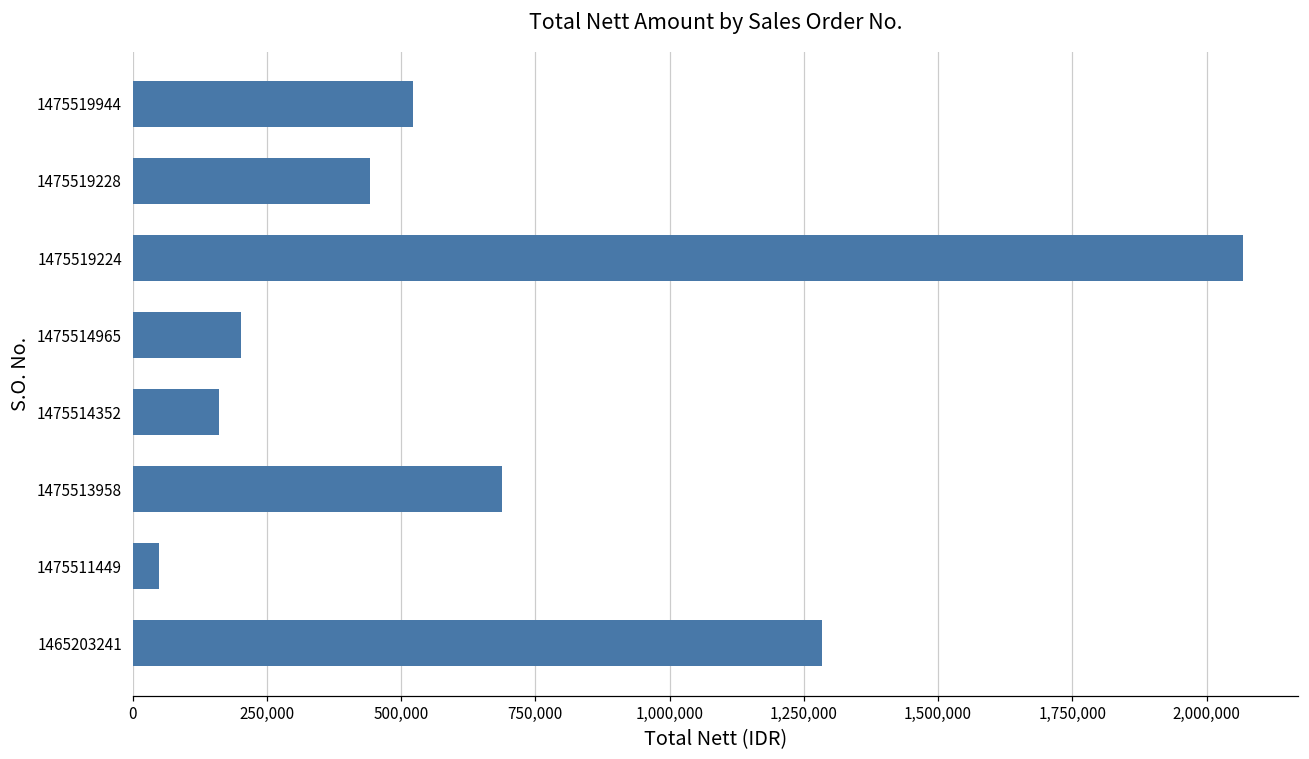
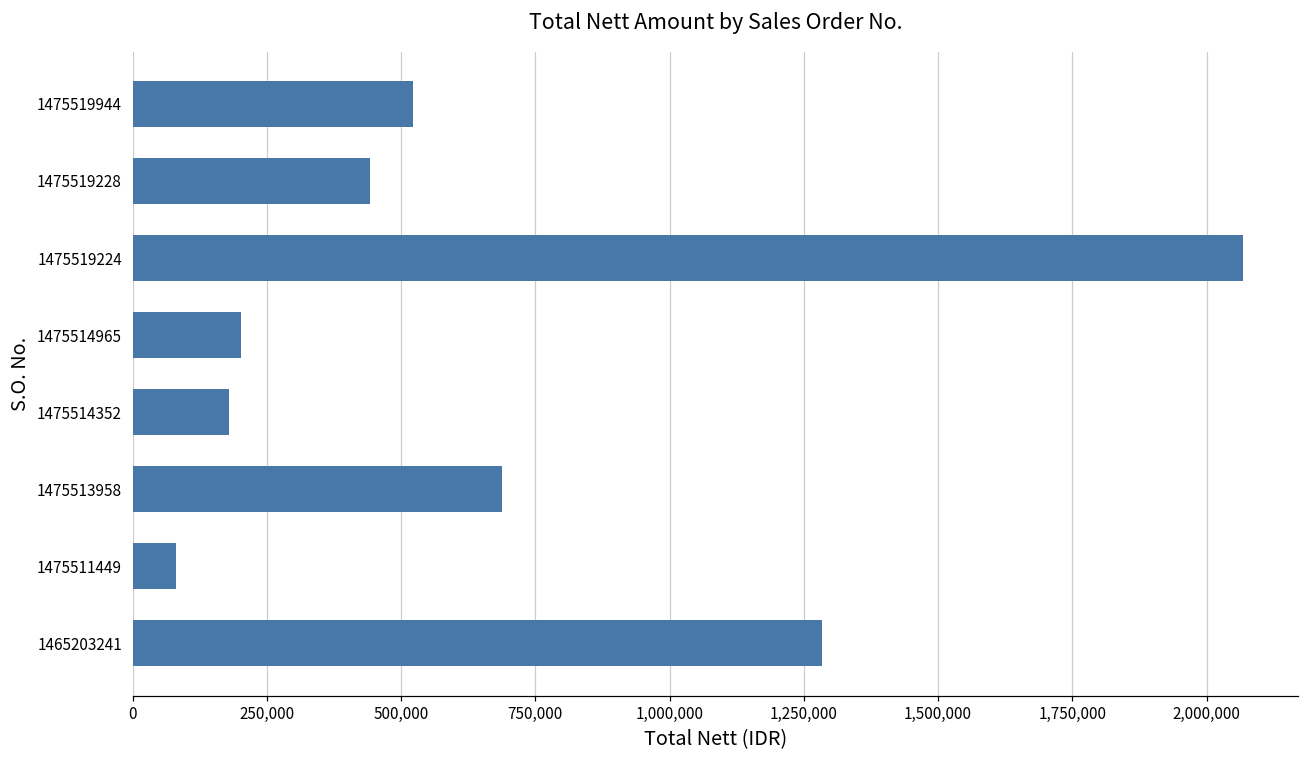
1475514352: 160,000 -> 180,000
1475511449: 50,000 -> 80,000
